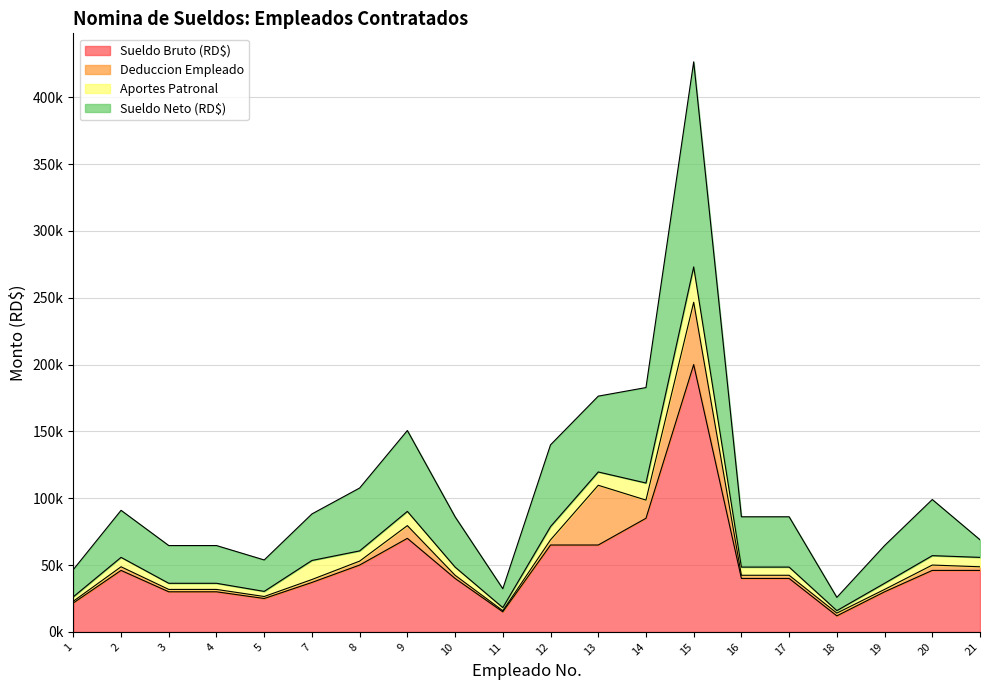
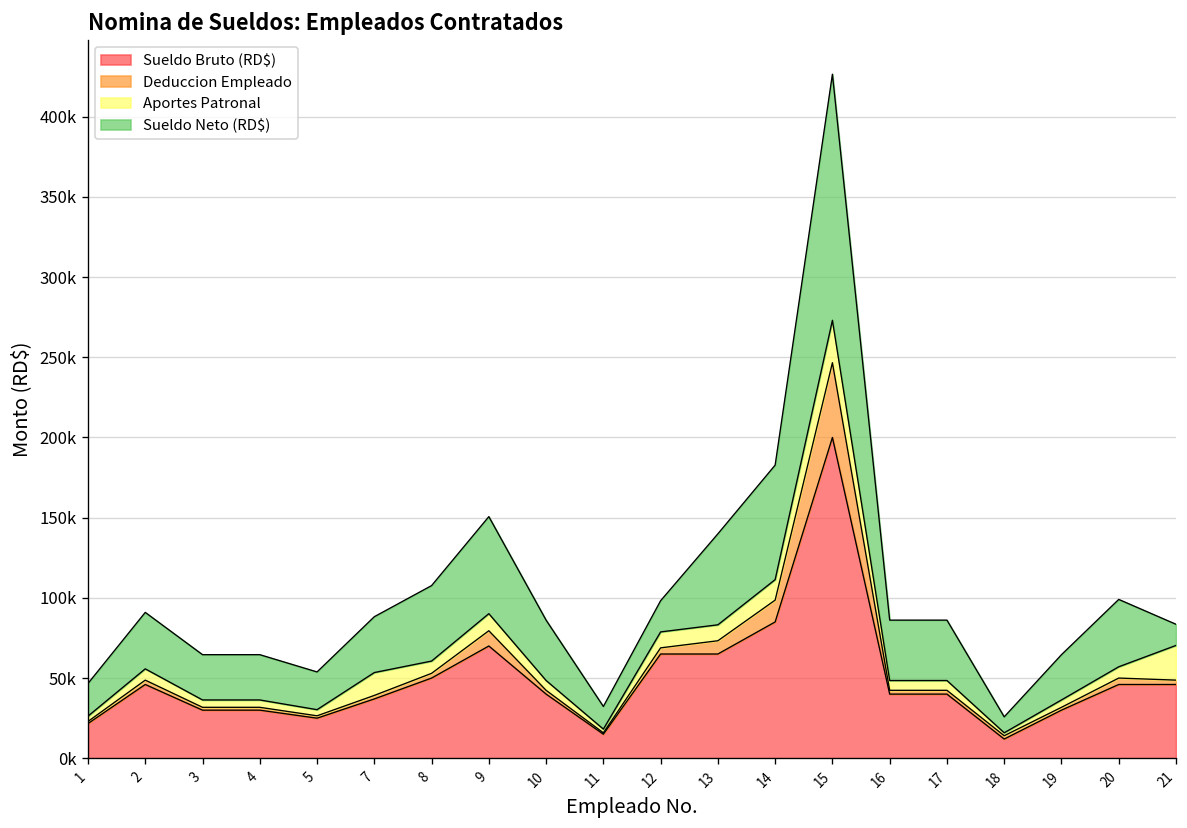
Sueldo Neto (RD$), 12: 61000 -> 19000
Deduccion Empleado, 13: 45000 -> 8000
Aportes Patronal, 21: 7000 -> 22000
